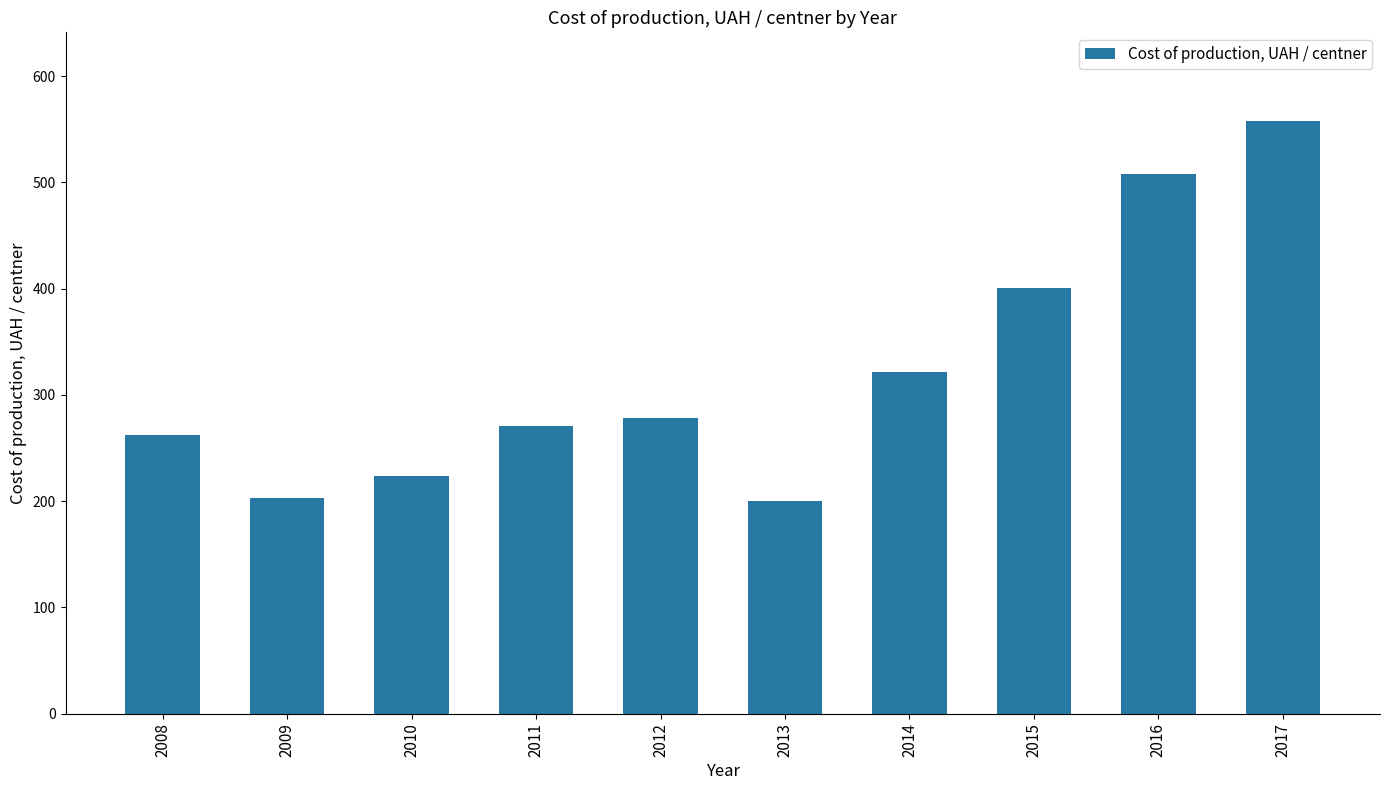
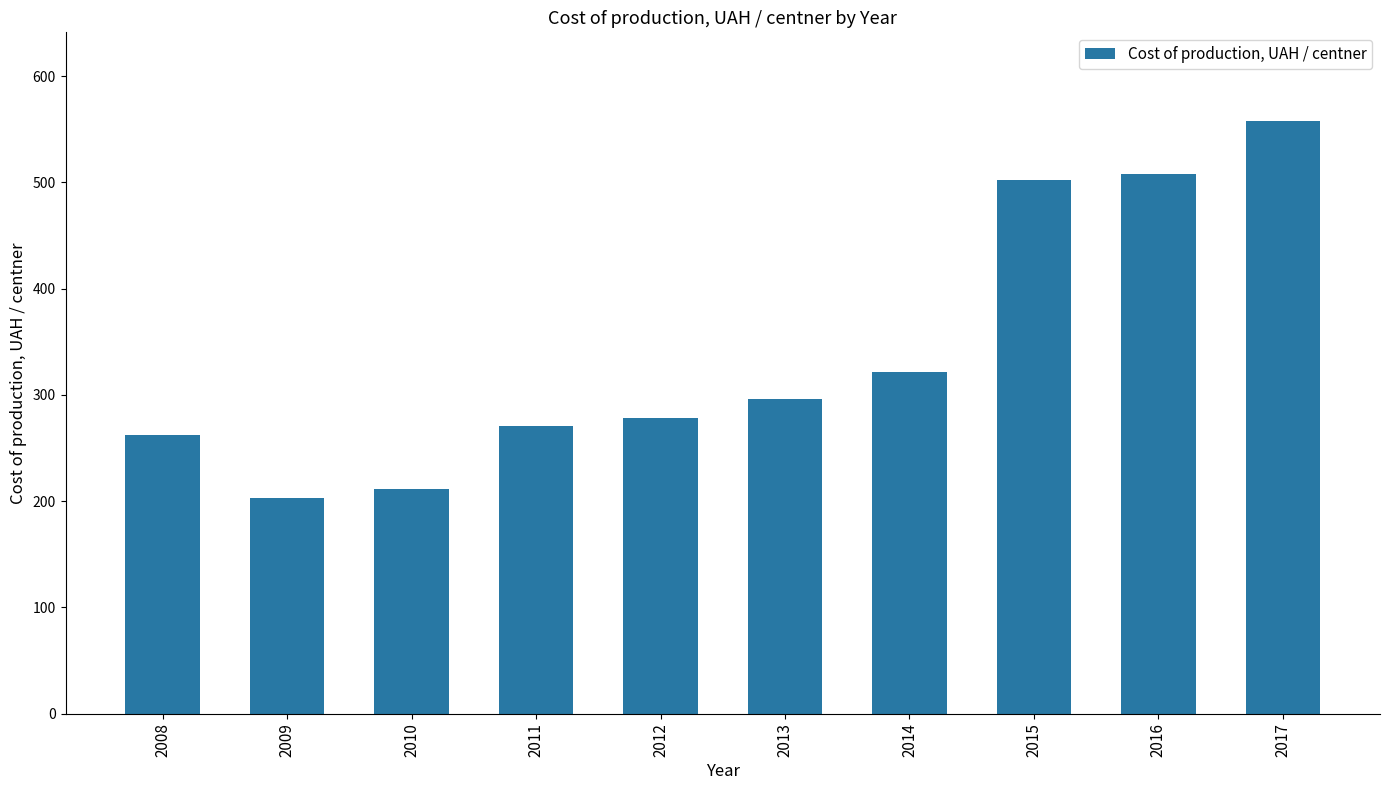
2010: 224 -> 212
2013: 200 -> 296
2015: 401 -> 503
